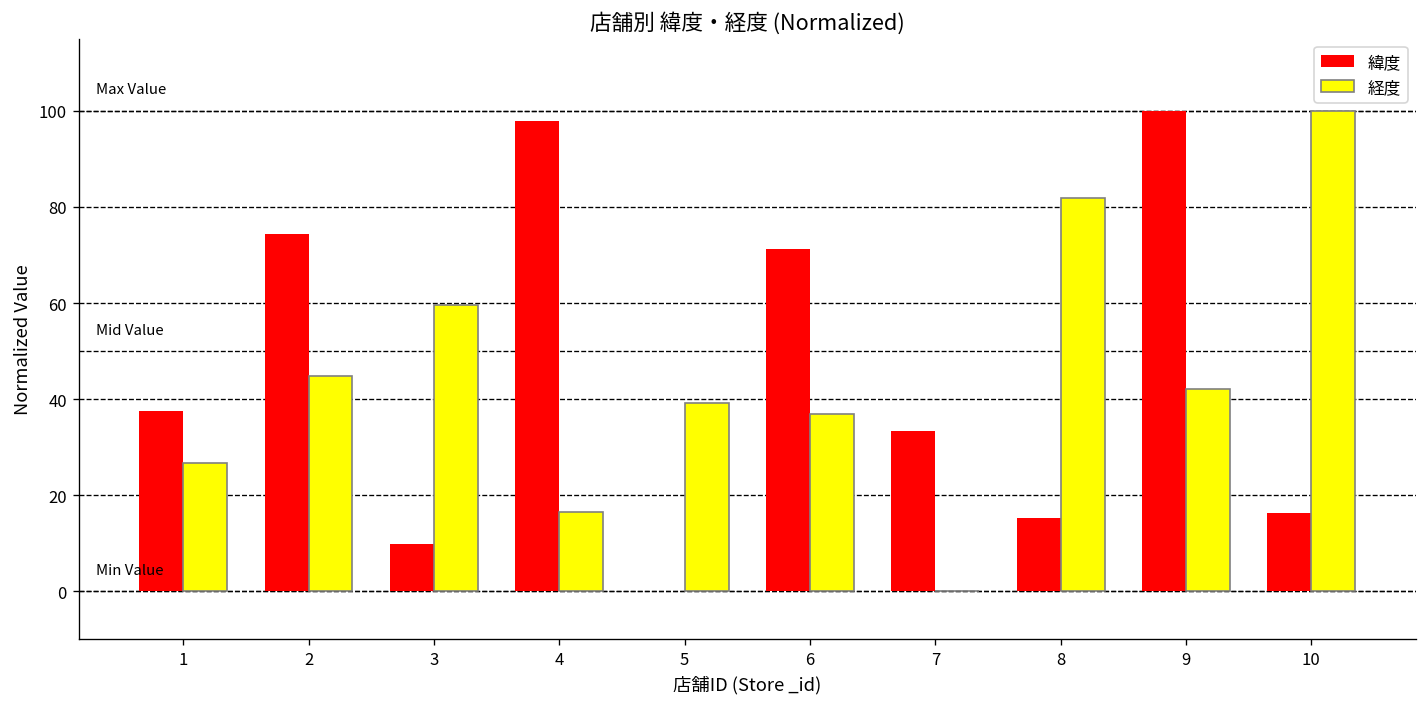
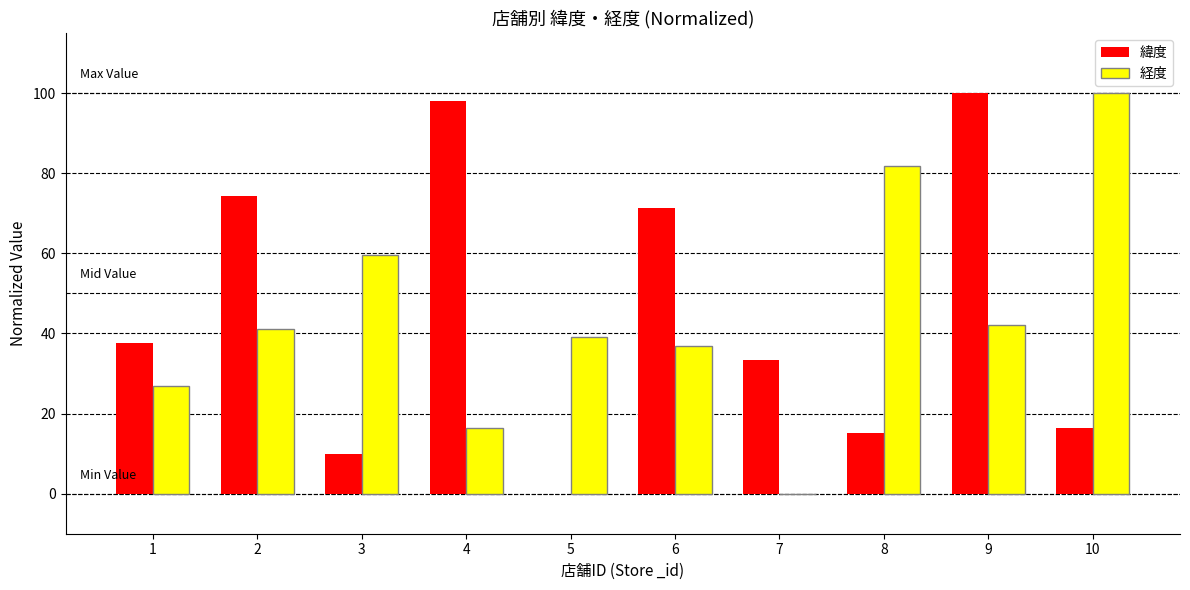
経度, 2: 45 -> 41
